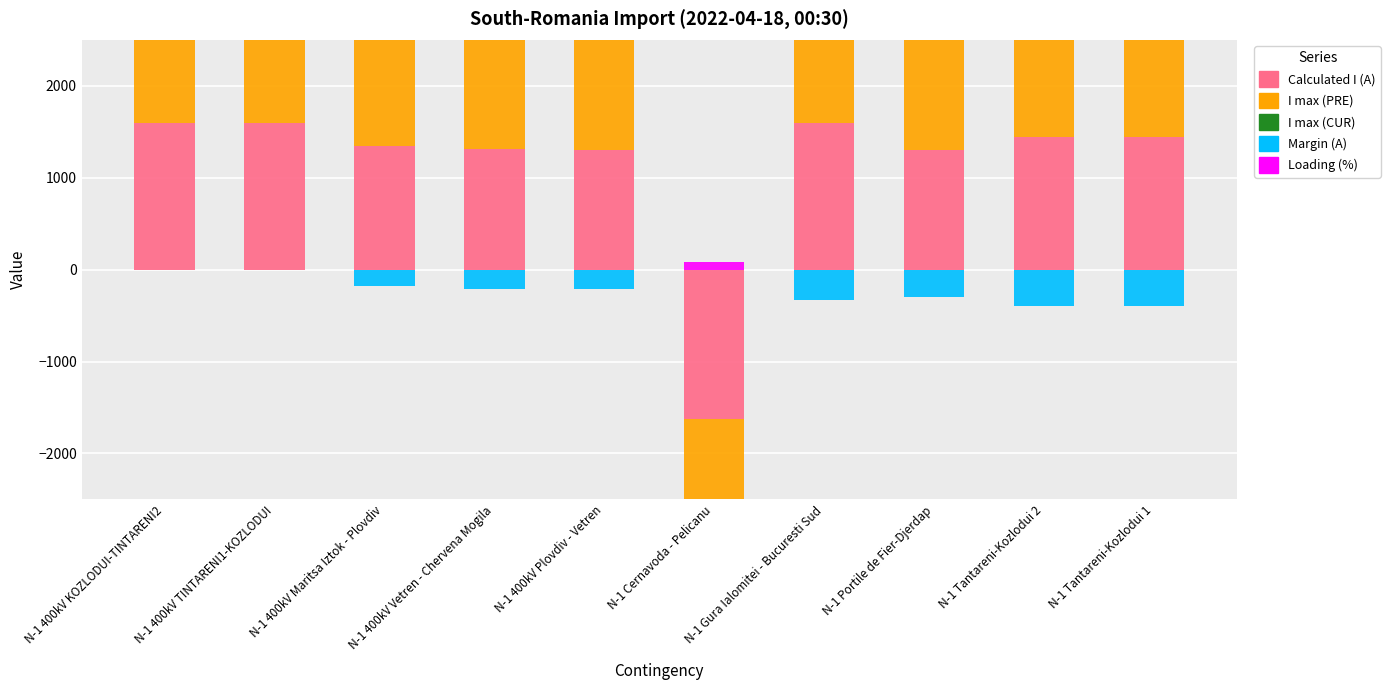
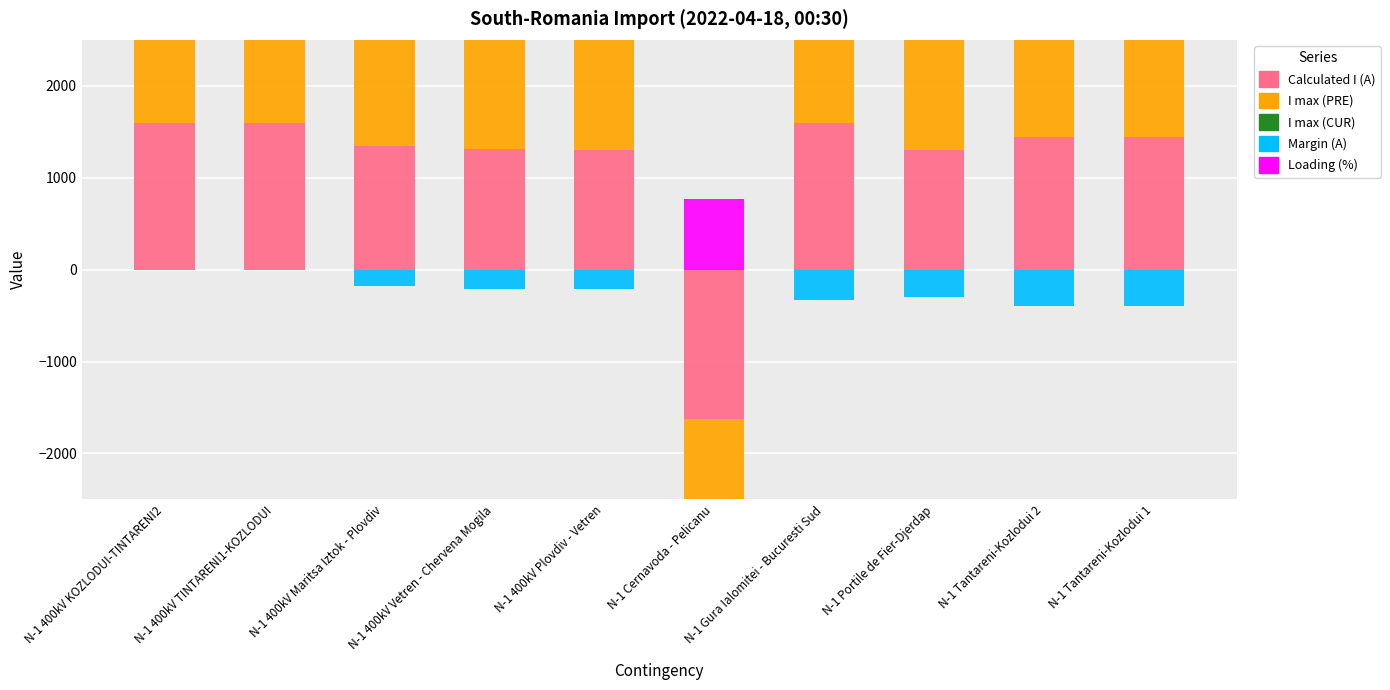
Loading (%), N-1 Cernavoda - Pelicanu: 100 -> 800
